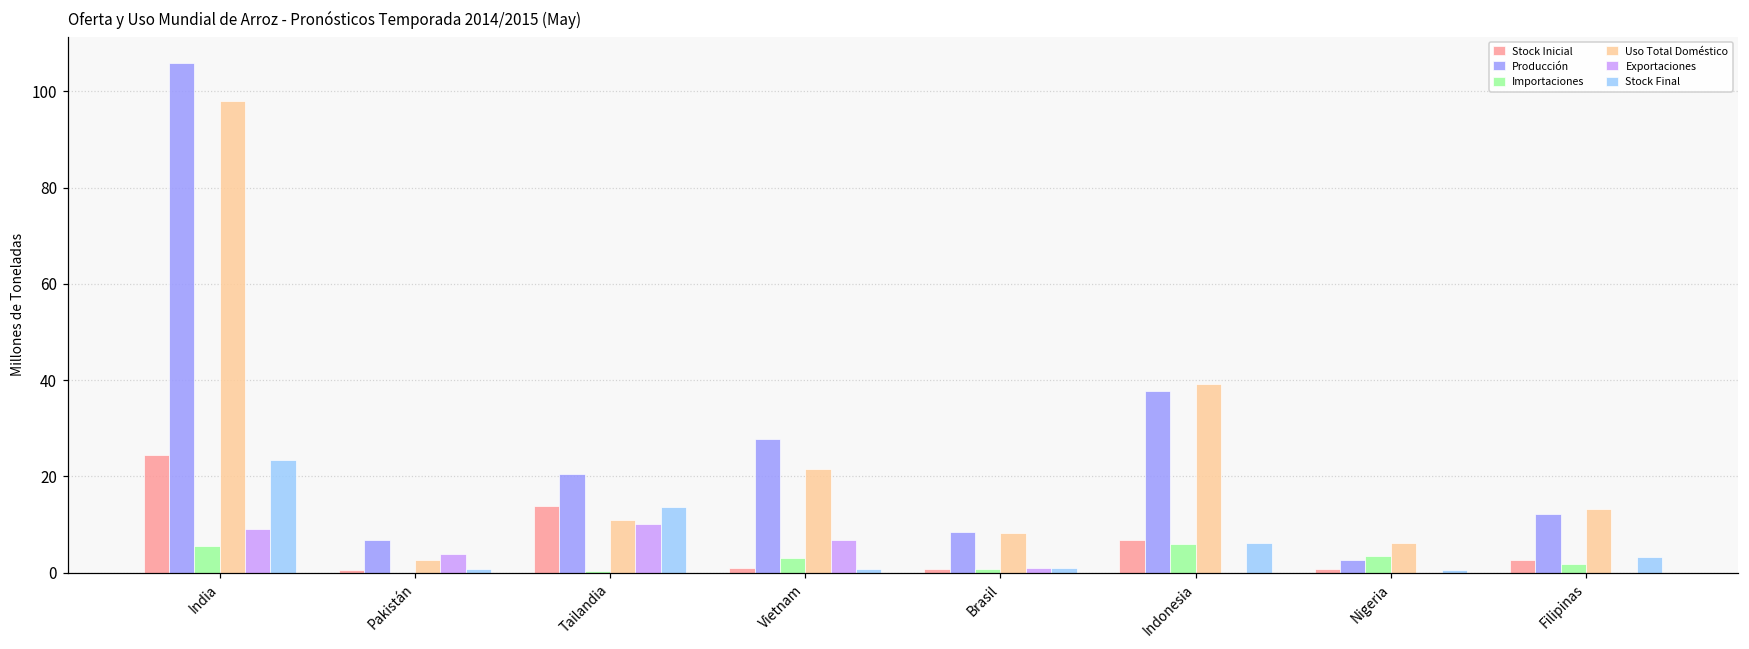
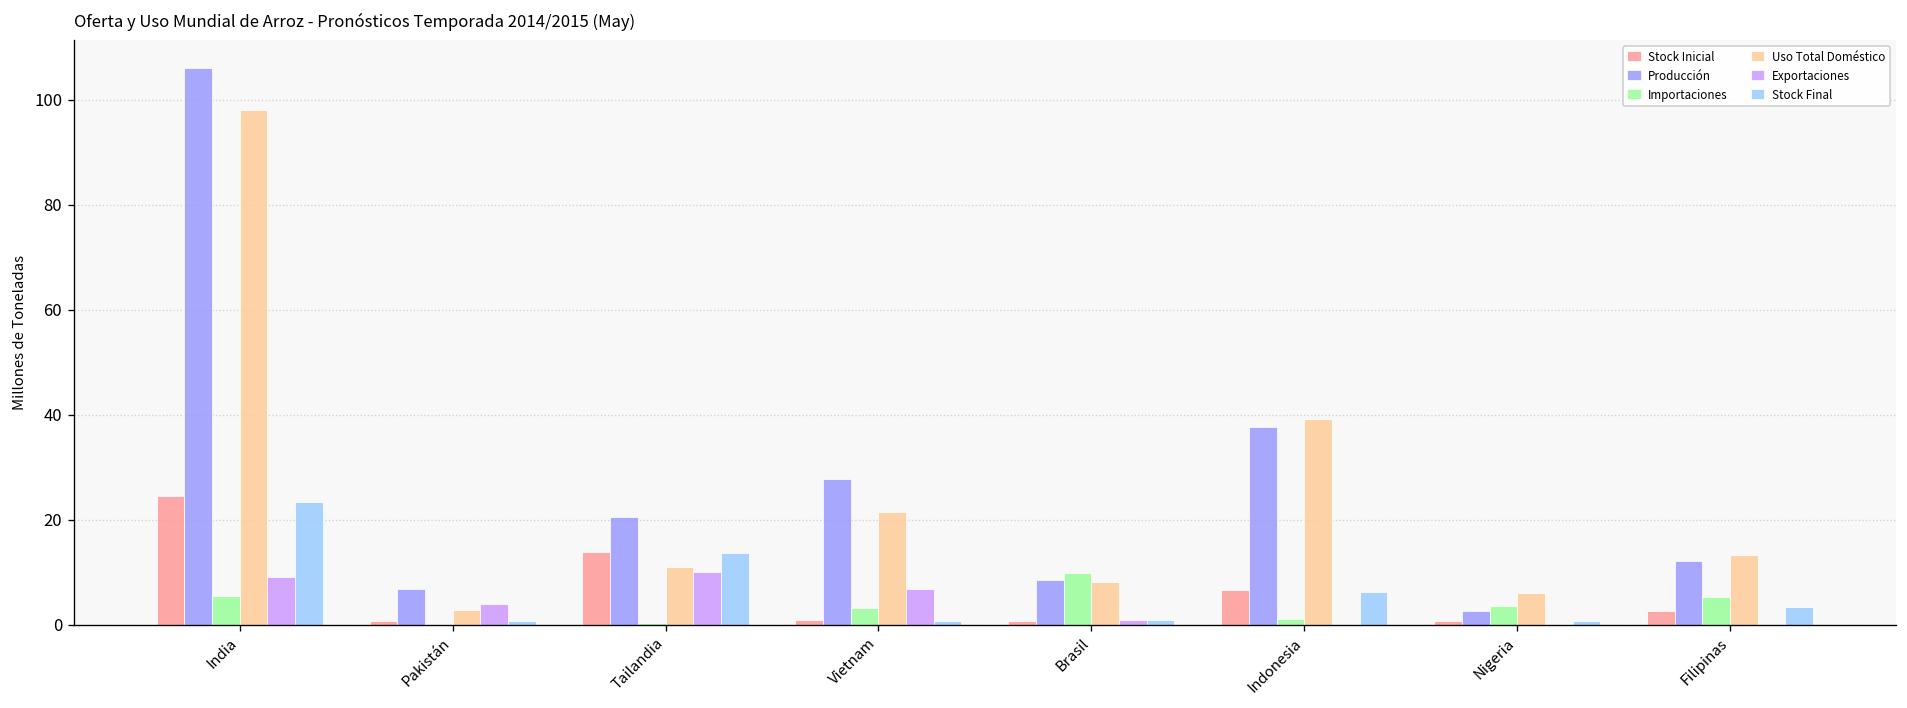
Importaciones, Brasil: 1 -> 10
Importaciones, Indonesia: 6 -> 1
Importaciones, Filipinas: 2 -> 5
